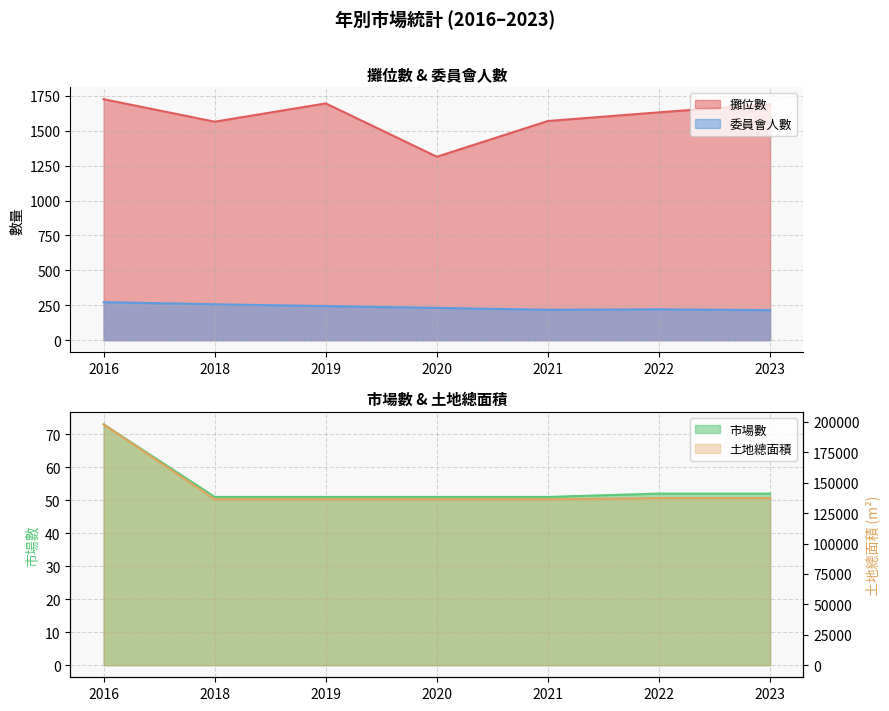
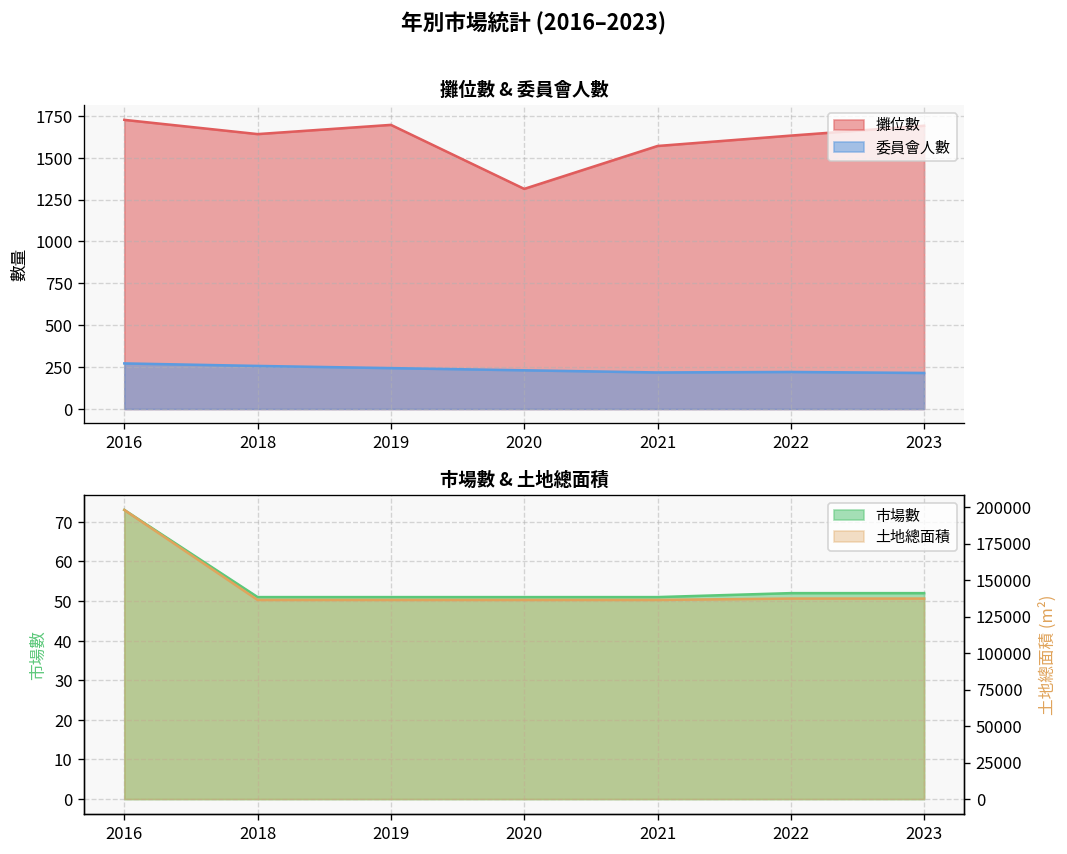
攤位數 & 委員會人數, 攤位數, 2018: 1570 -> 1640
